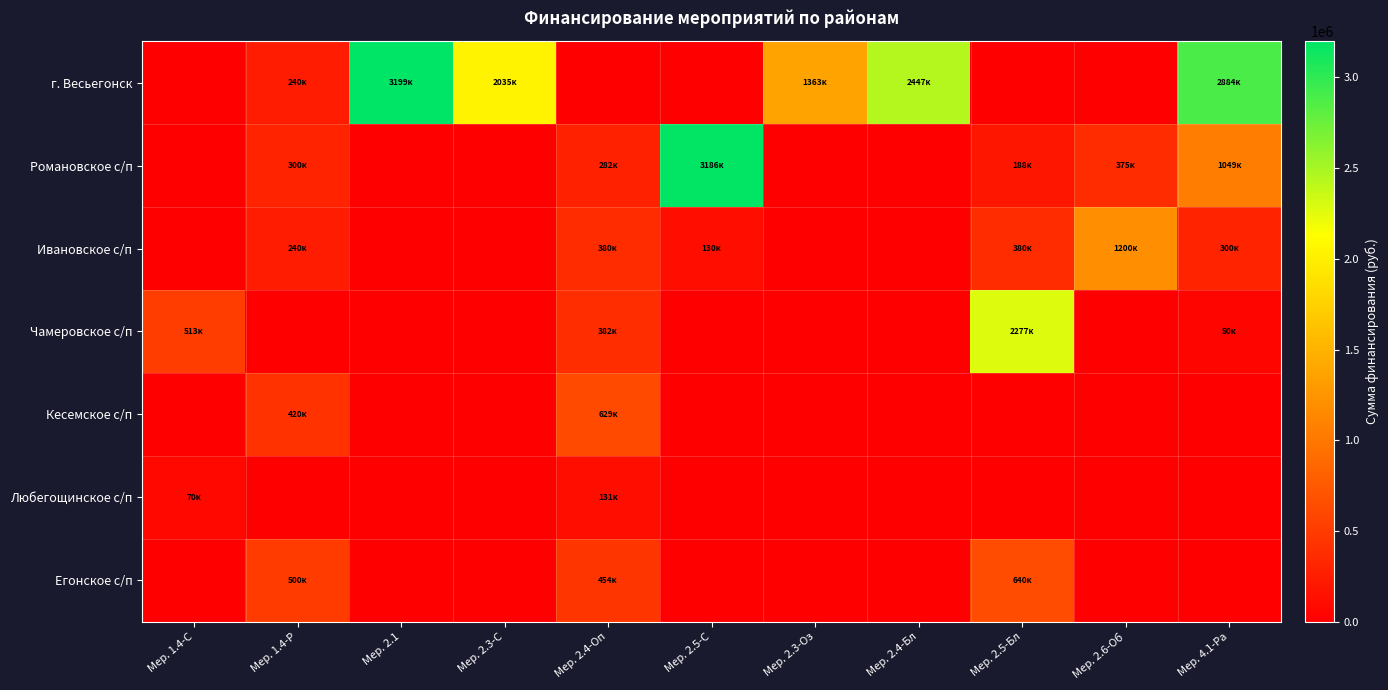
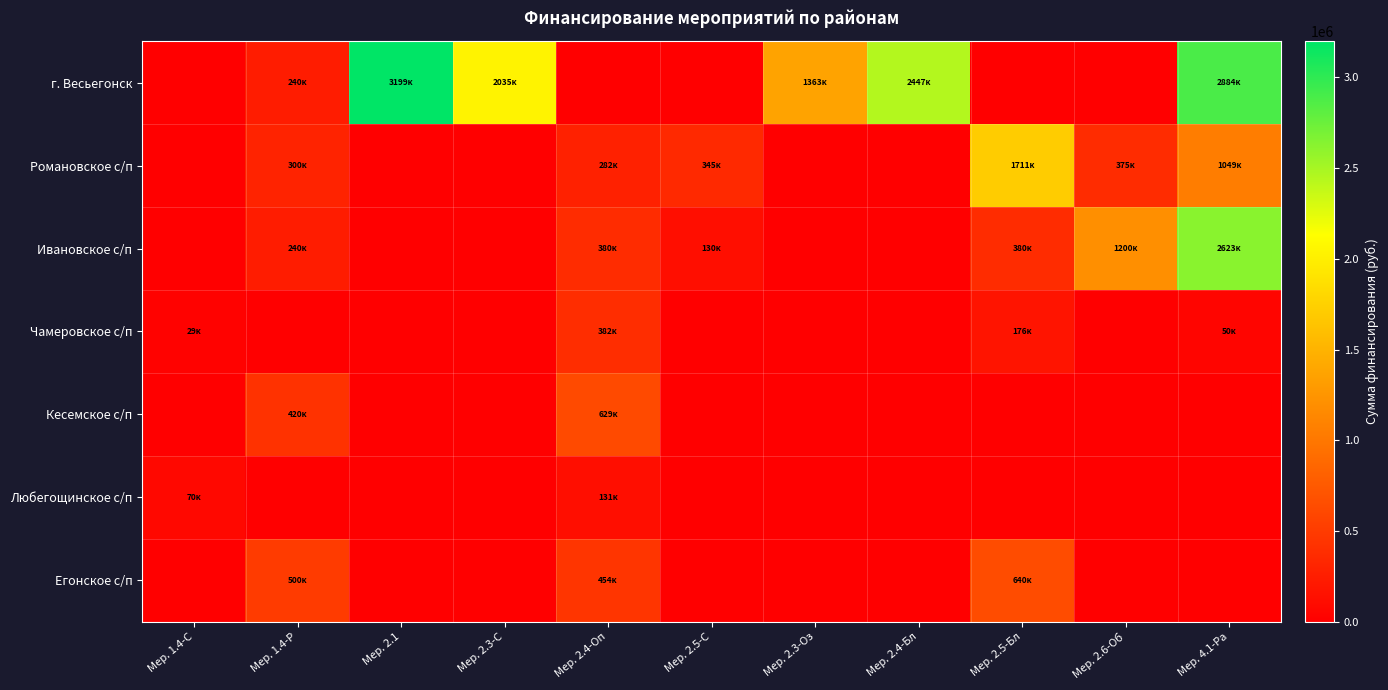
Романовское с/п, Мер. 2.5-С: 3186к -> 345к
Романовское с/п, Мер. 2.5-Бл: 188к -> 1711к
Ивановское с/п, Мер. 4.1-Ра: 300к -> 2623к
Чамеровское с/п, Мер. 1.4-С: 513к -> 29к
Чамеровское с/п, Мер. 2.5-Бл: 2277к -> 176к
